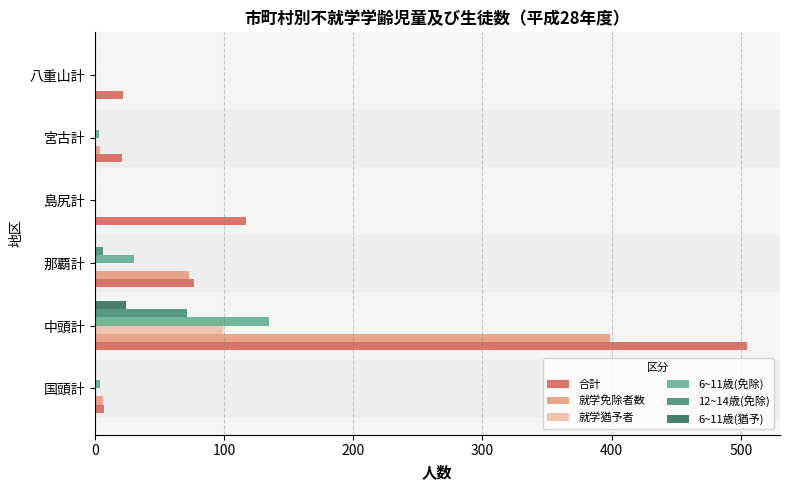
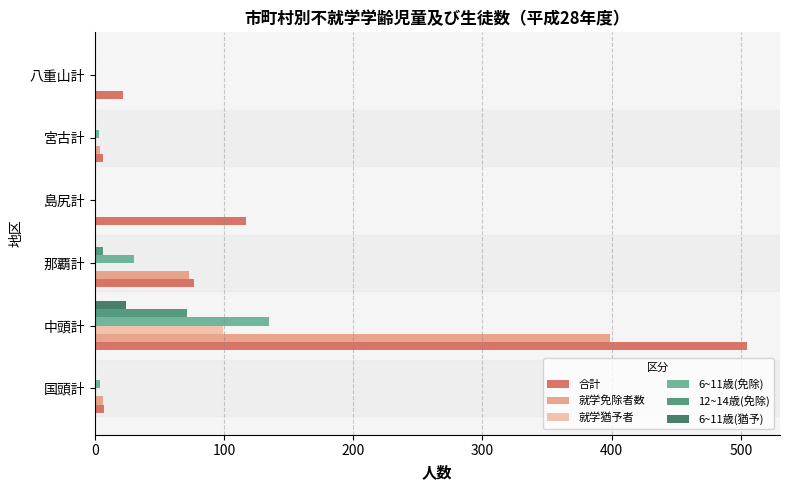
合計, 宮古計: 21 -> 6
